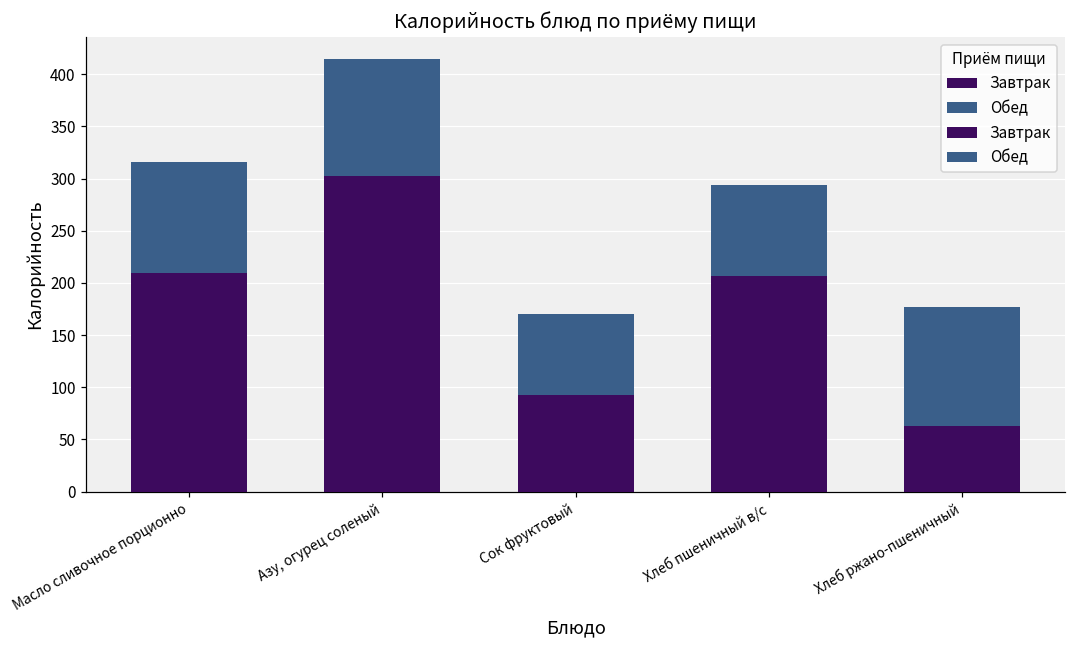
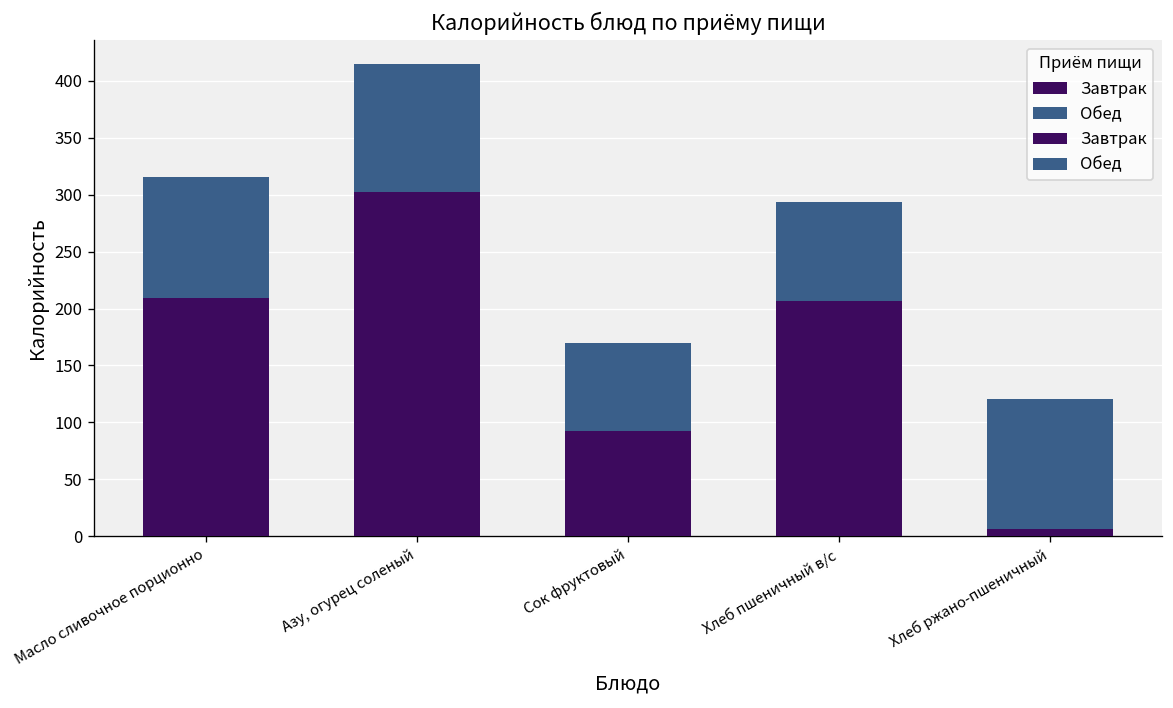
Завтрак, Хлеб ржано-пшеничный: 60 -> 10
